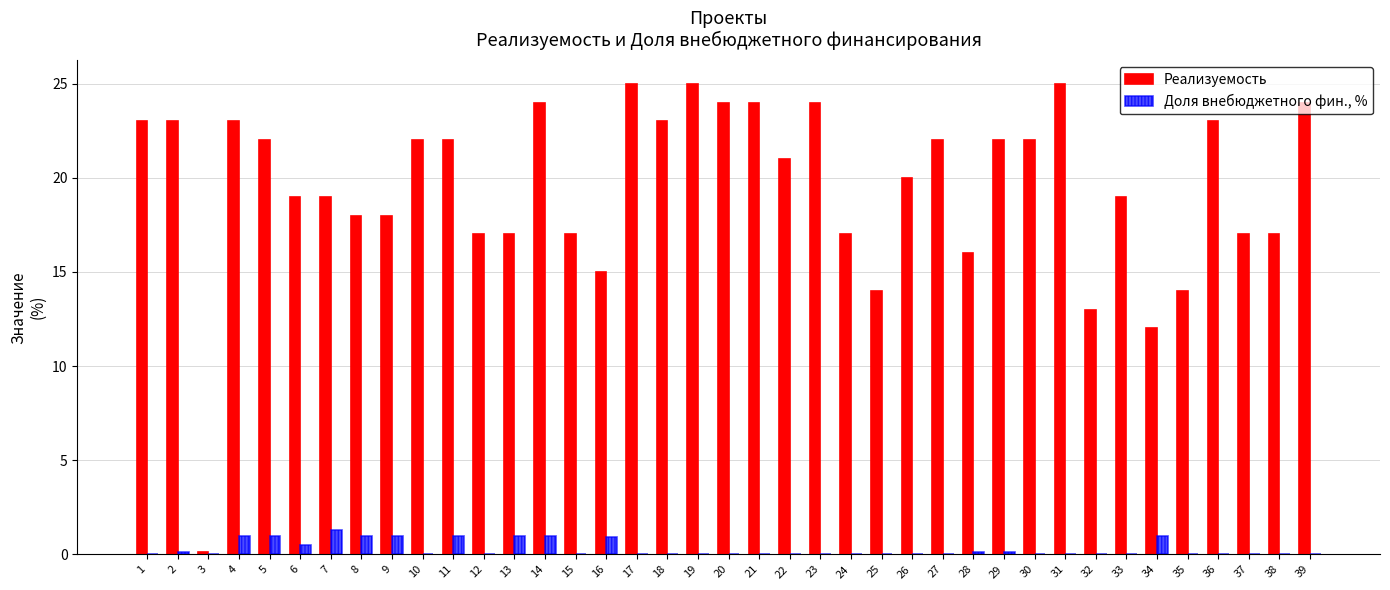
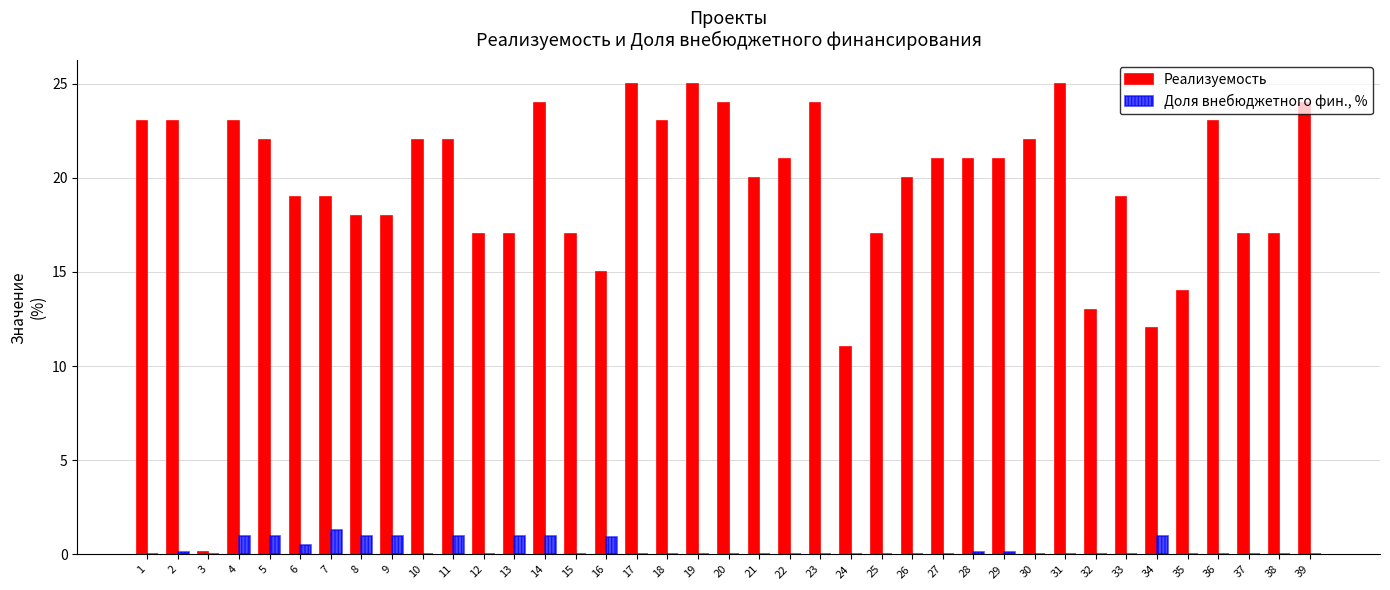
Реализуемость, 21: 24 -> 20
Реализуемость, 24: 17 -> 11
Реализуемость, 25: 14 -> 17
Реализуемость, 27: 22 -> 21
Реализуемость, 28: 16 -> 21
Реализуемость, 29: 22 -> 21
